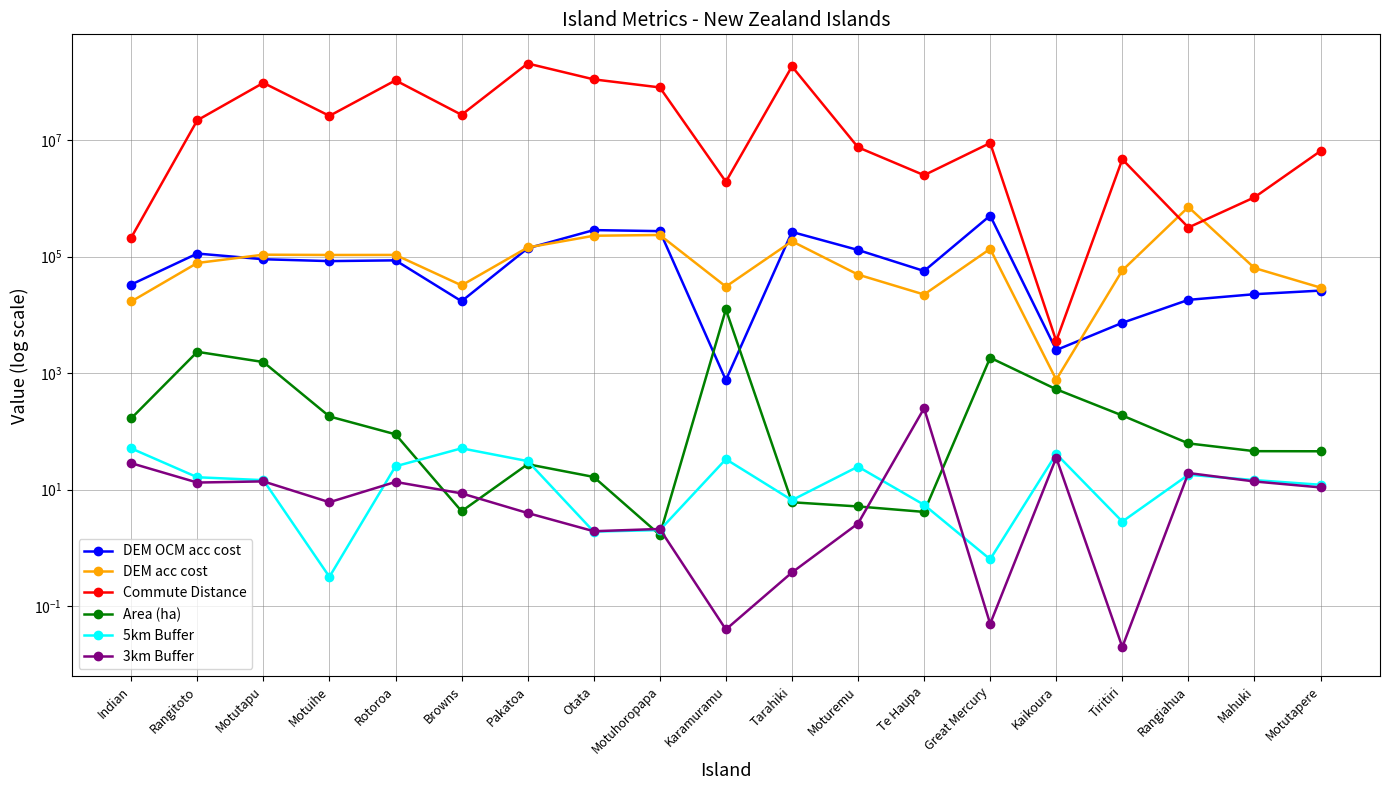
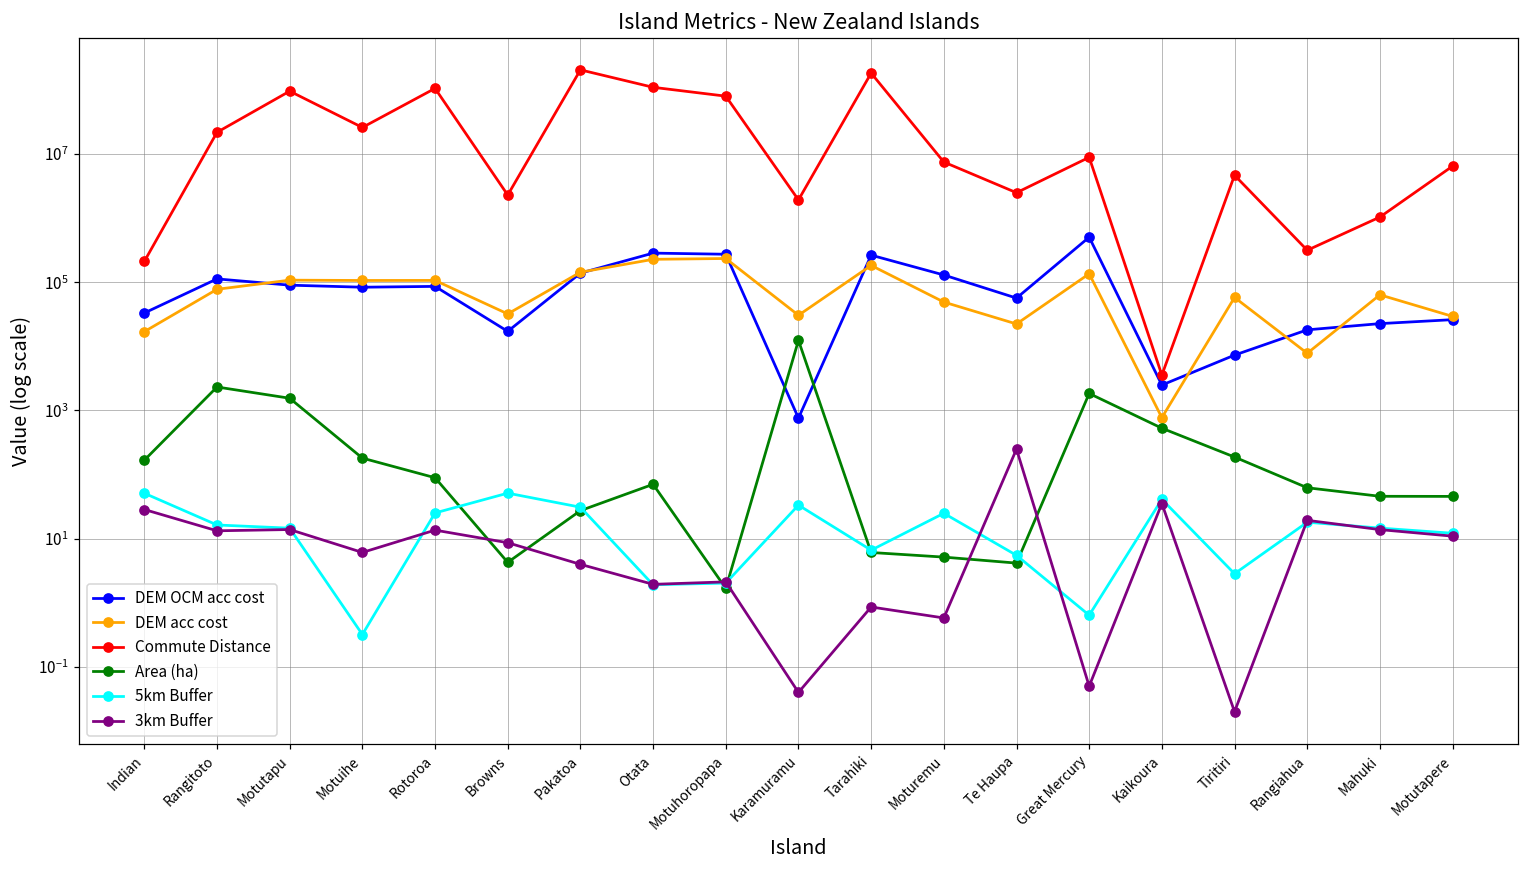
Commute Distance, Browns: 30000000 -> 2300000
Area (ha), Otata: 17 -> 70
3km Buffer, Tarahiki: 0.4 -> 0.9
3km Buffer, Moturemu: 3 -> 0.6
DEM acc cost, Rangiahua: 700000 -> 8000
